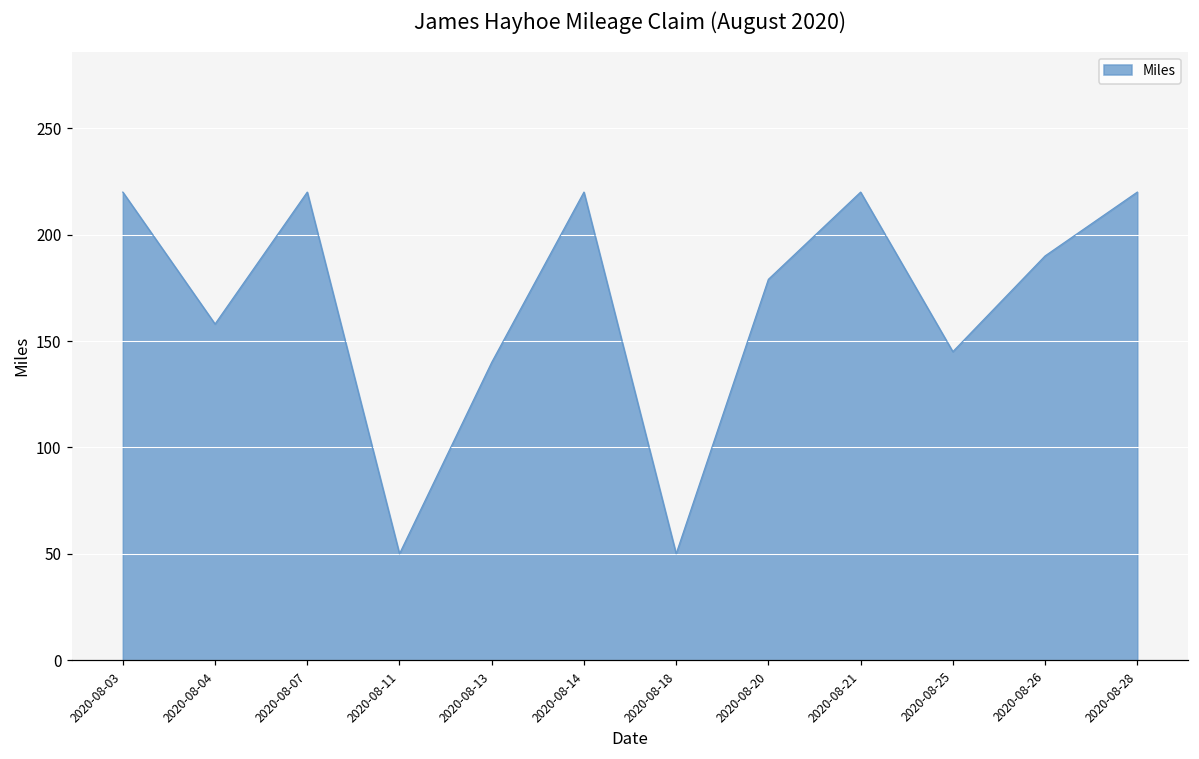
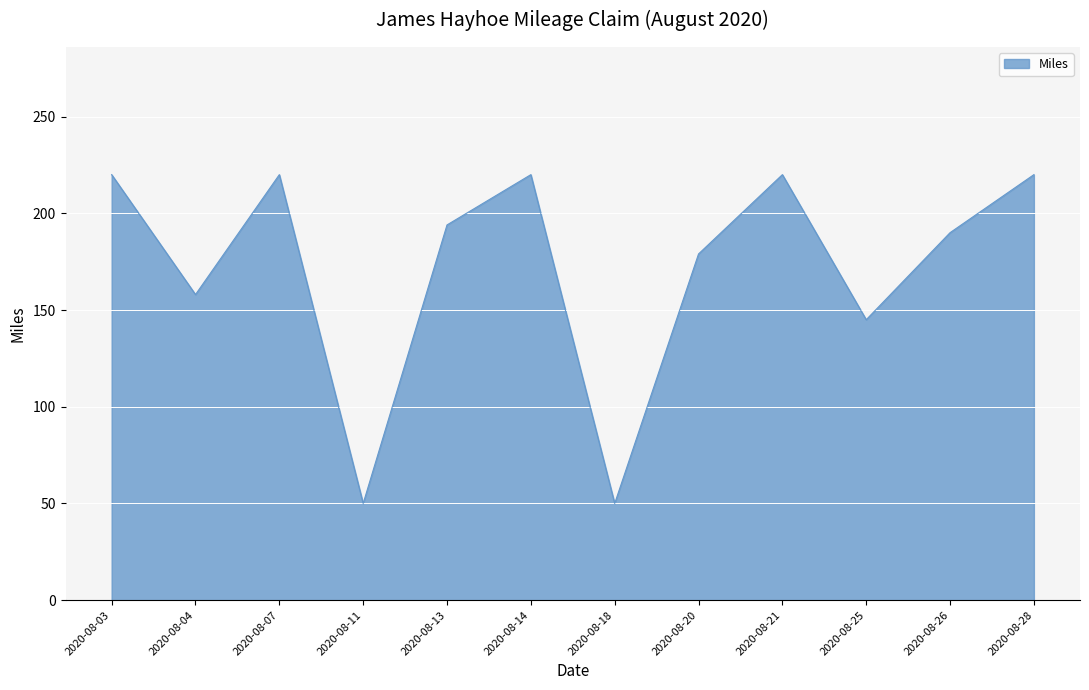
2020-08-13: 140 -> 194
